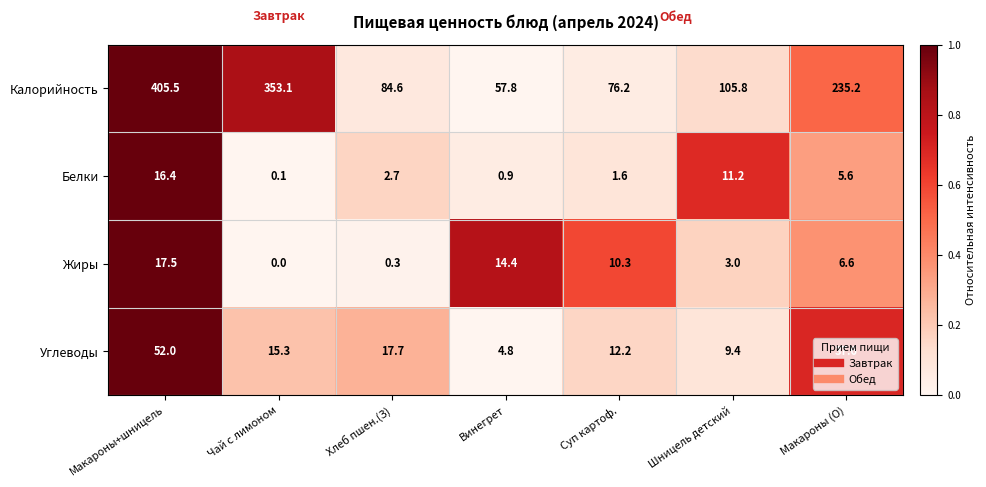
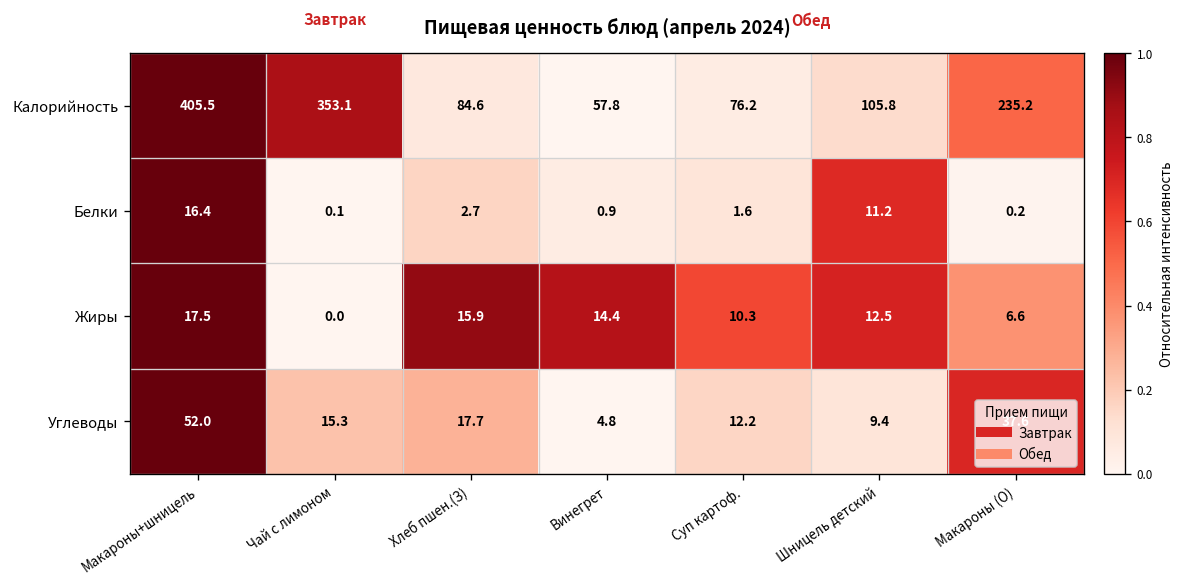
Белки, Макароны (О): 5.6 -> 0.2
Жиры, Хлеб пшен.(З): 0.3 -> 15.9
Жиры, Шницель детский: 3.0 -> 12.5
